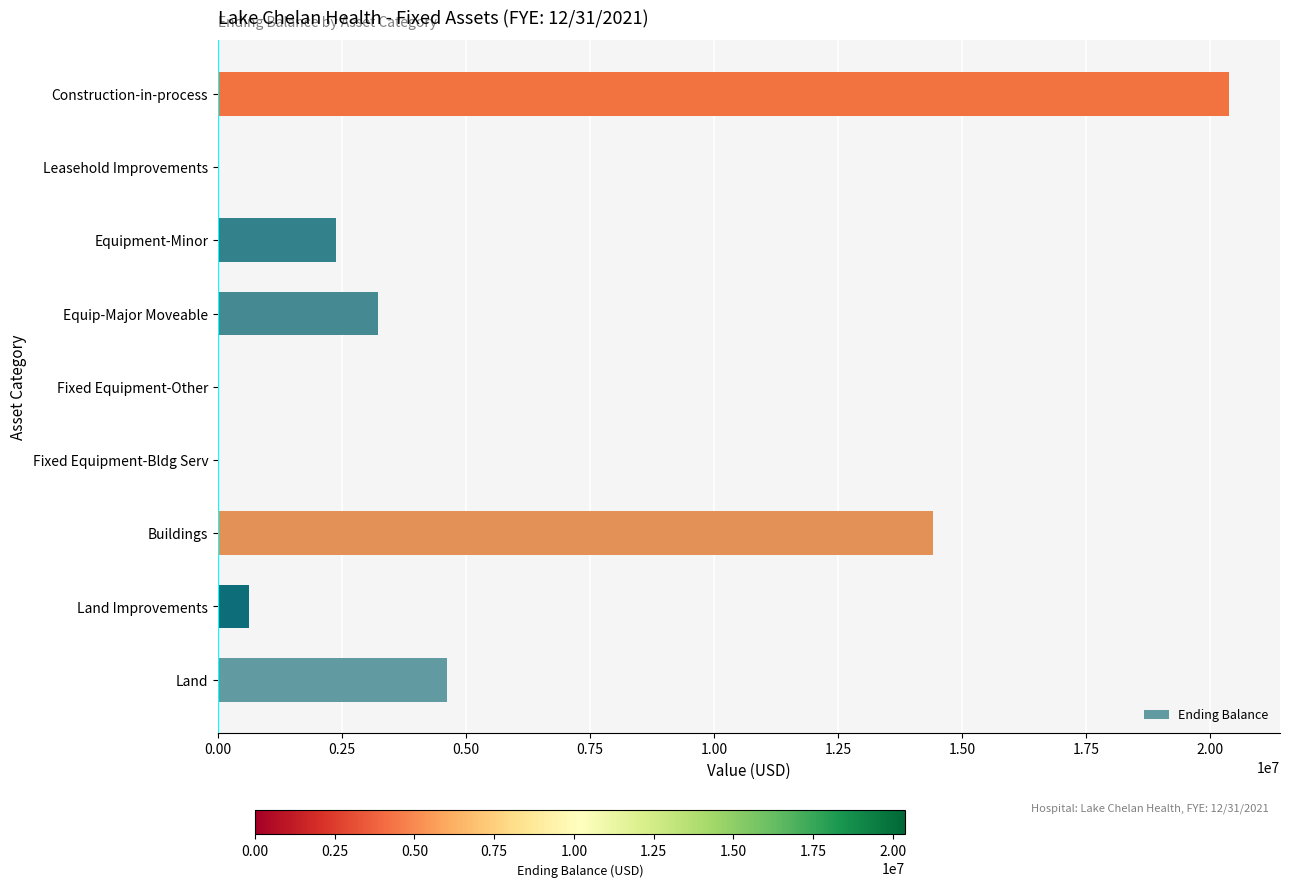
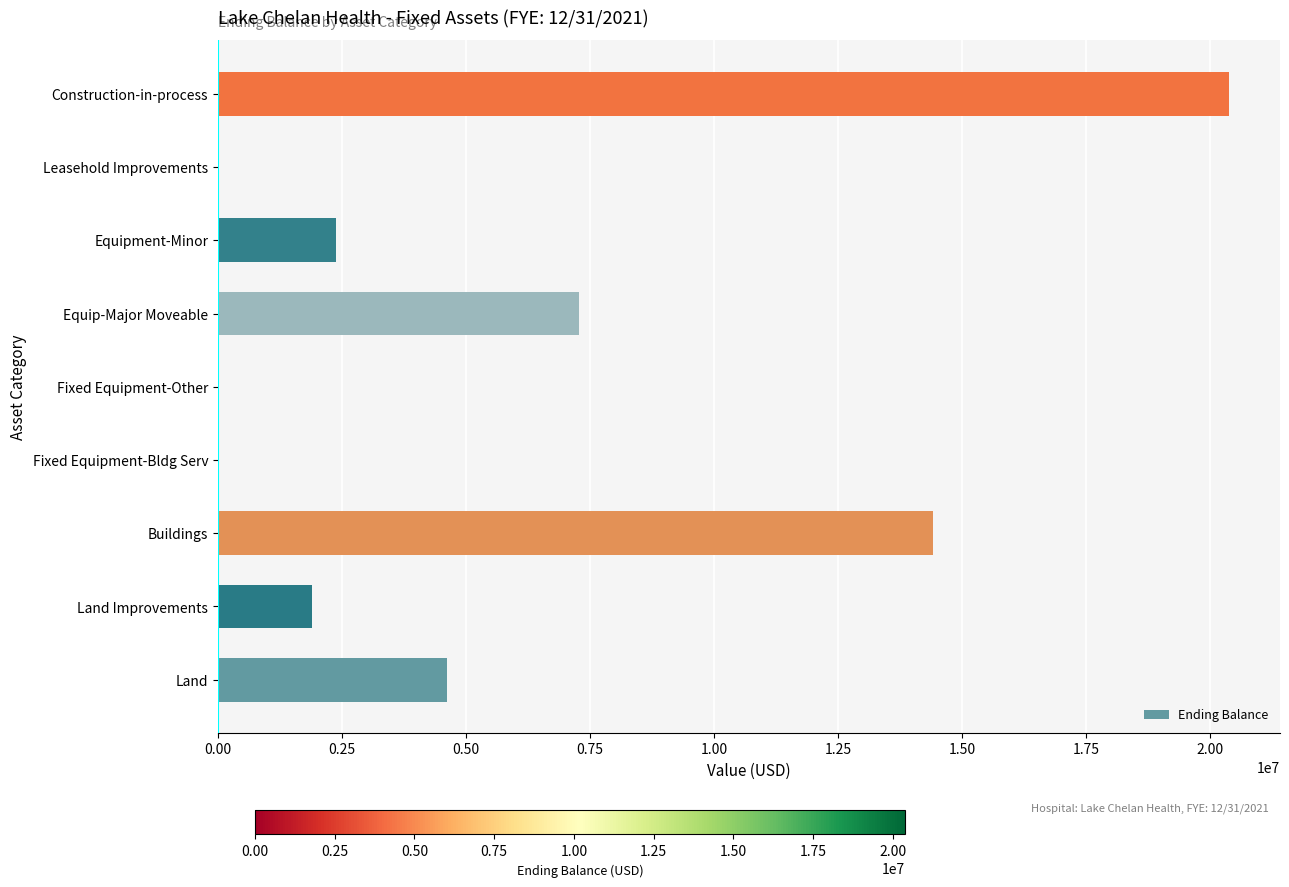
Equip-Major Moveable: 3200000 -> 7300000
Land Improvements: 600000 -> 1900000
